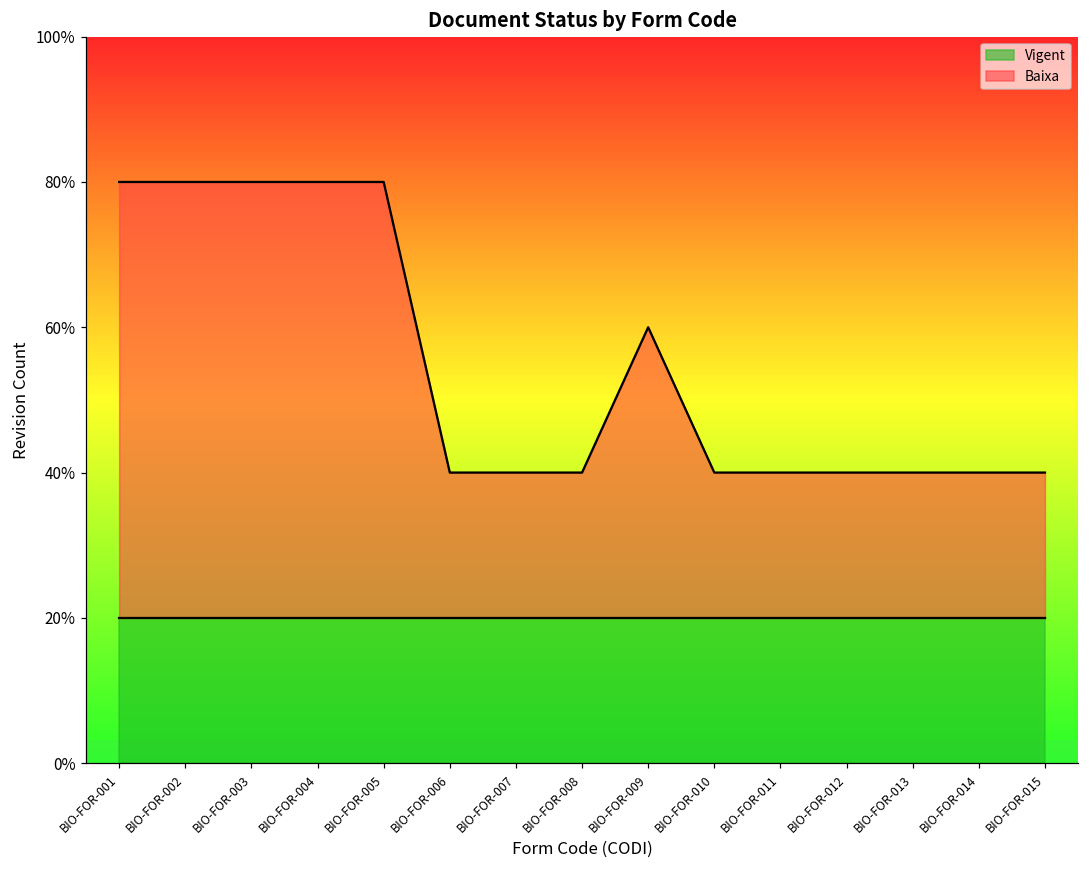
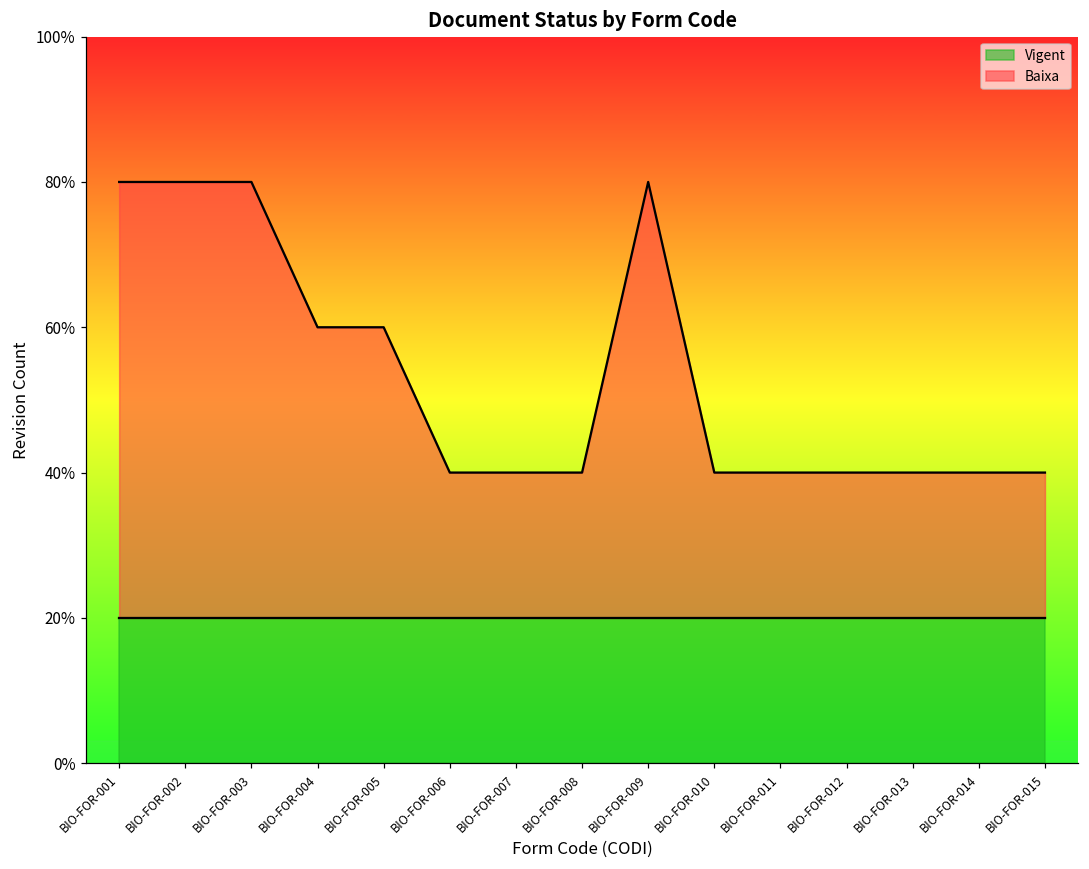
Baixa, BIO-FOR-004: 80% -> 60%
Baixa, BIO-FOR-005: 80% -> 60%
Baixa, BIO-FOR-009: 60% -> 80%
